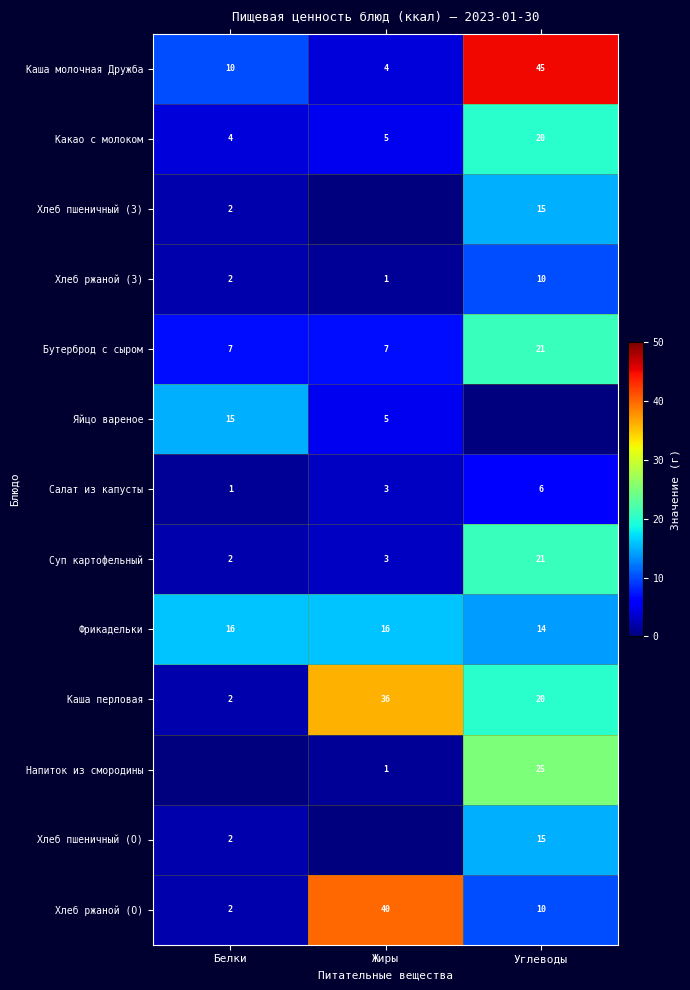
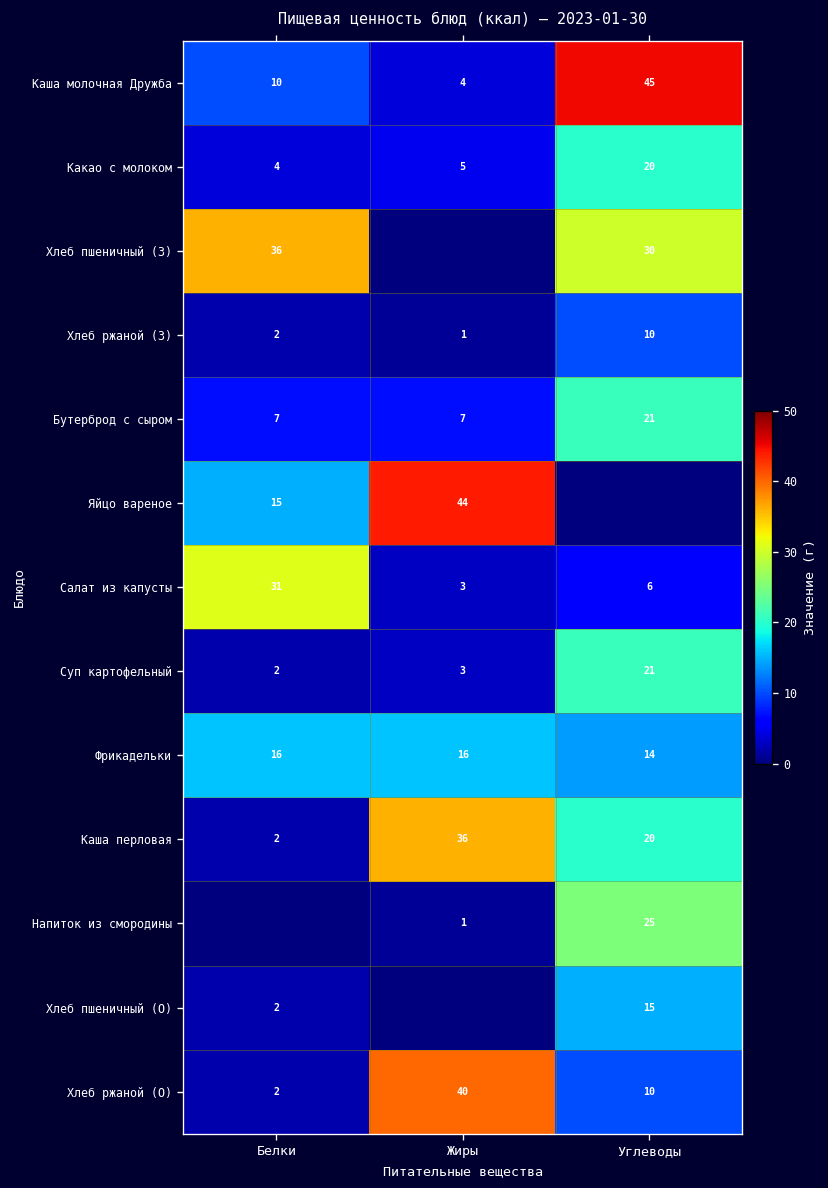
Хлеб пшеничный (З), Белки: 2 -> 36
Хлеб пшеничный (З), Углеводы: 15 -> 30
Яйцо вареное, Жиры: 5 -> 44
Салат из капусты, Белки: 1 -> 31
